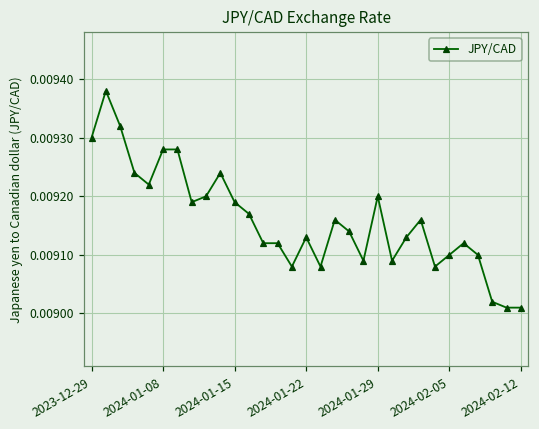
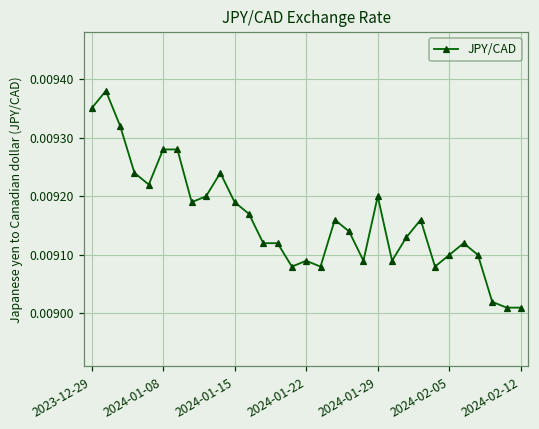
2023-12-29: 0.00930 -> 0.00935
2024-01-22: 0.00913 -> 0.00909
